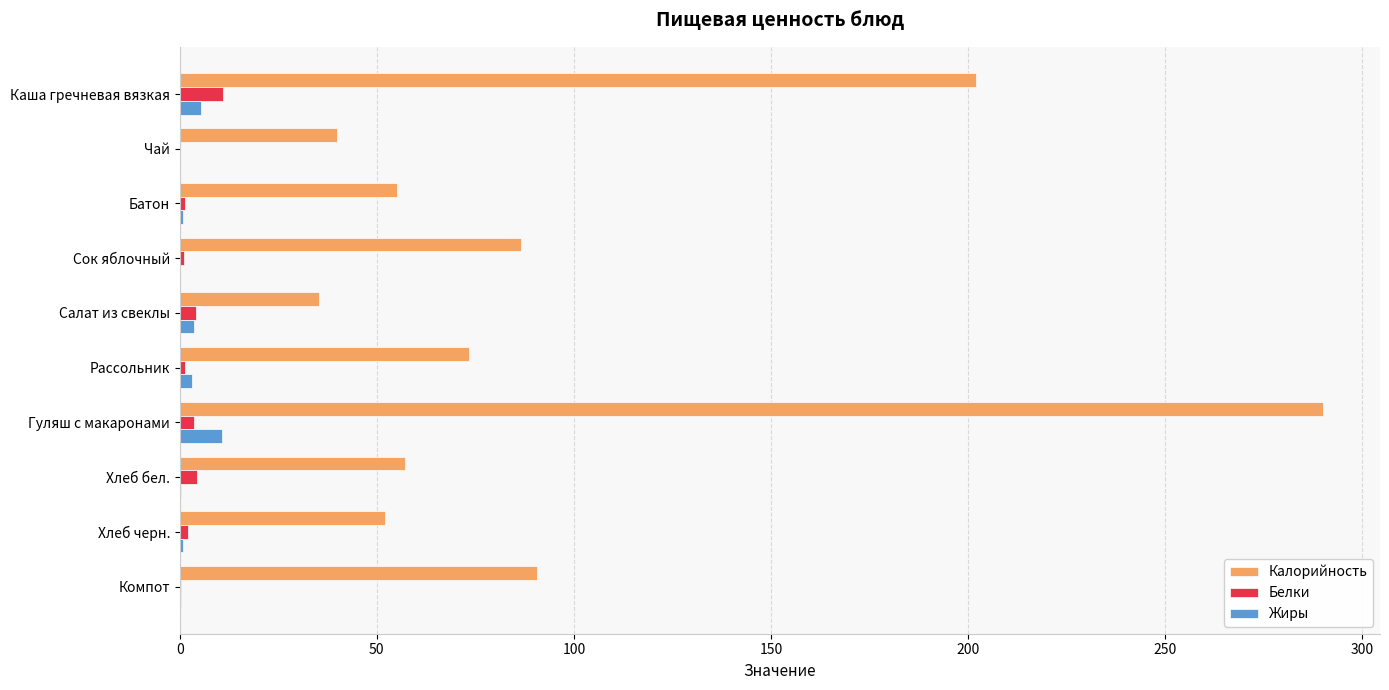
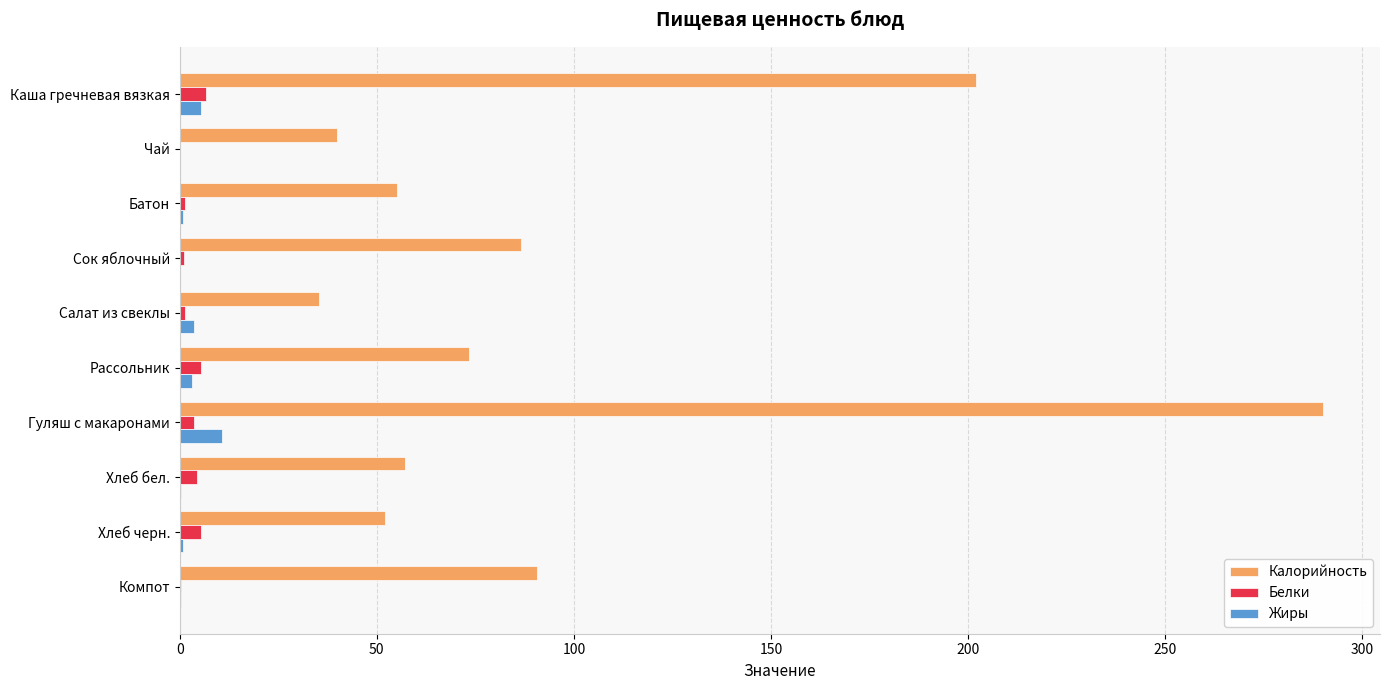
Белки, Каша гречневая вязкая: 11 -> 7
Белки, Салат из свеклы: 4 -> 1
Белки, Рассольник: 1 -> 6
Белки, Хлеб черн.: 2 -> 6
